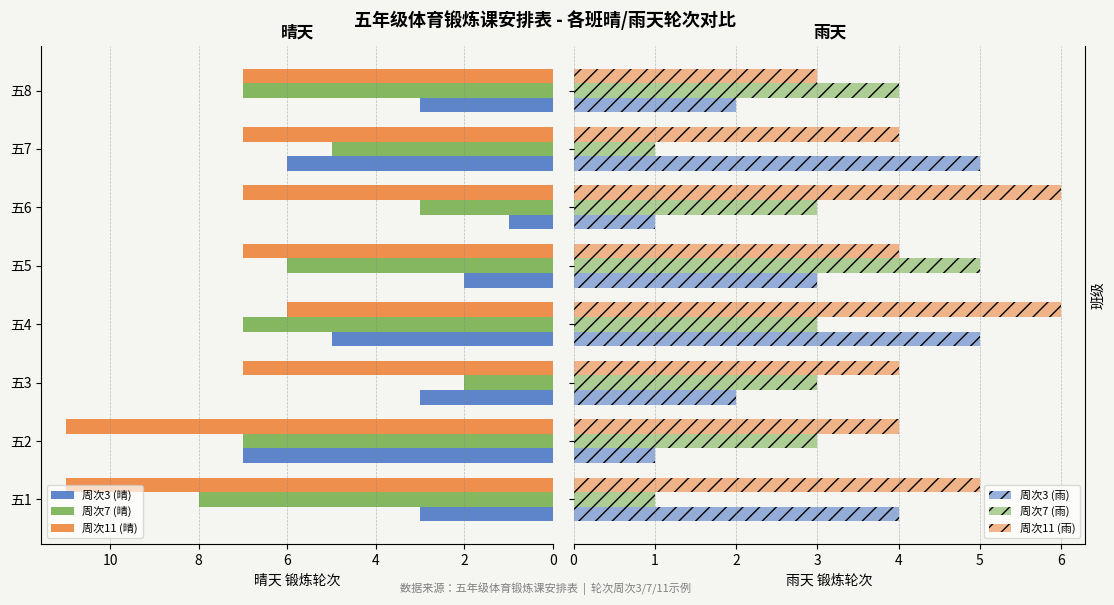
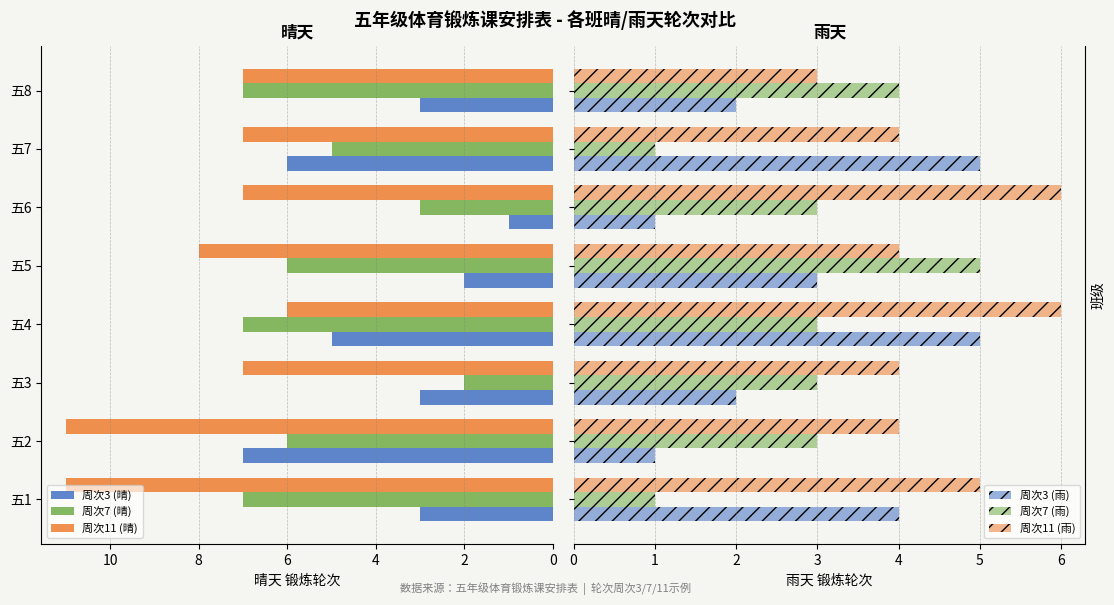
晴天, 周次11 (晴), 五5: 7 -> 8
晴天, 周次7 (晴), 五2: 7 -> 6
晴天, 周次7 (晴), 五1: 8 -> 7
